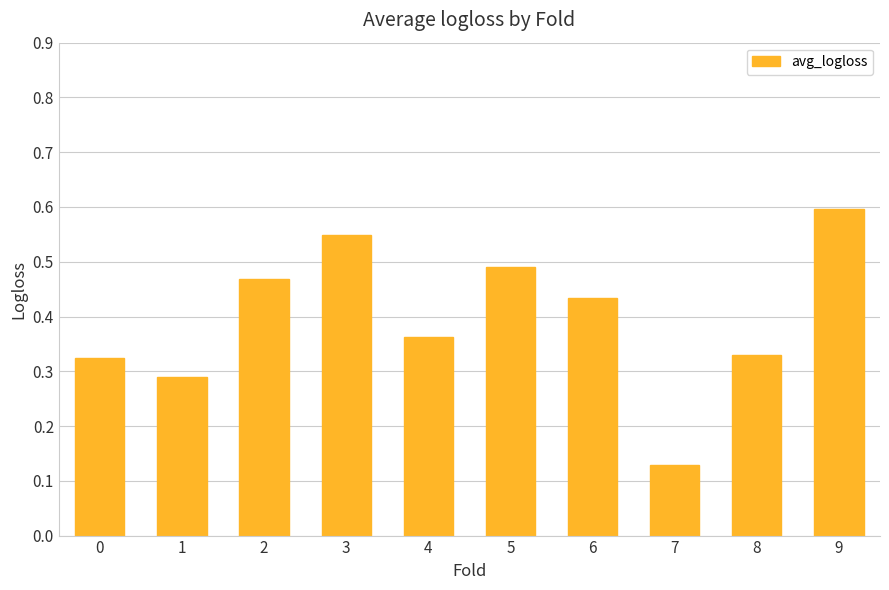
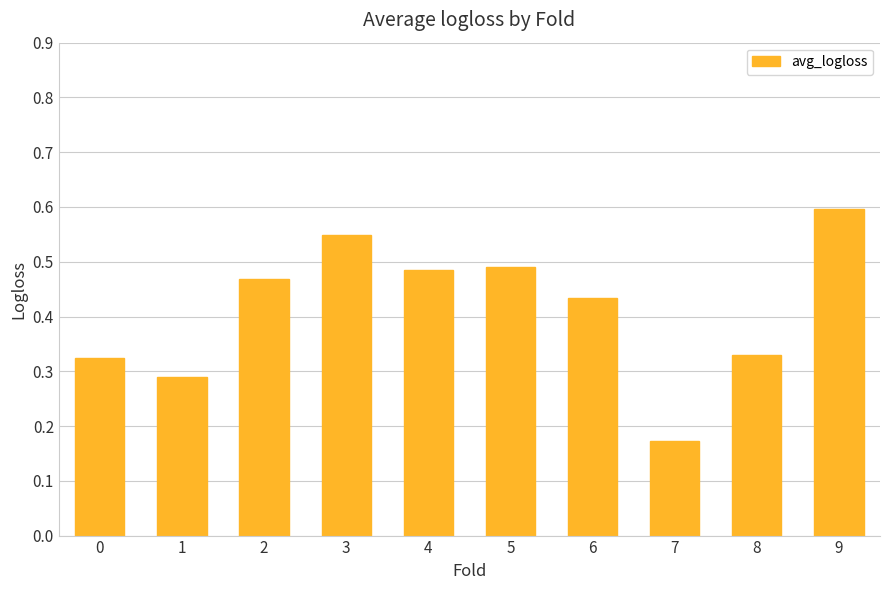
4: 0.36 -> 0.48
7: 0.13 -> 0.17
